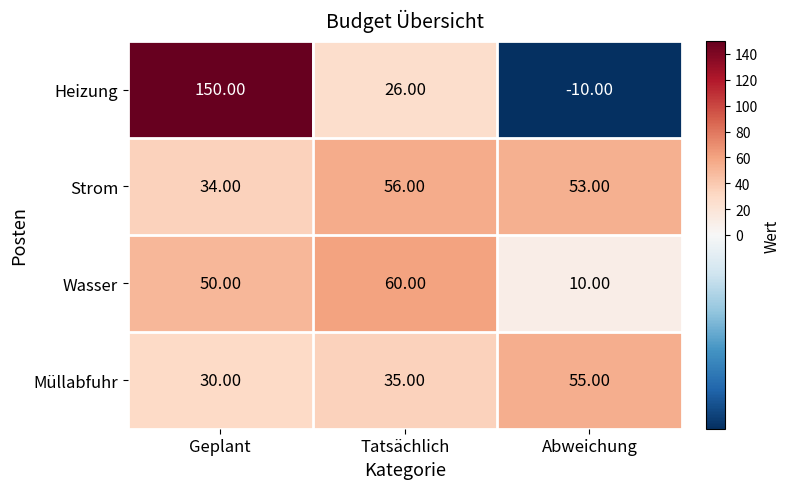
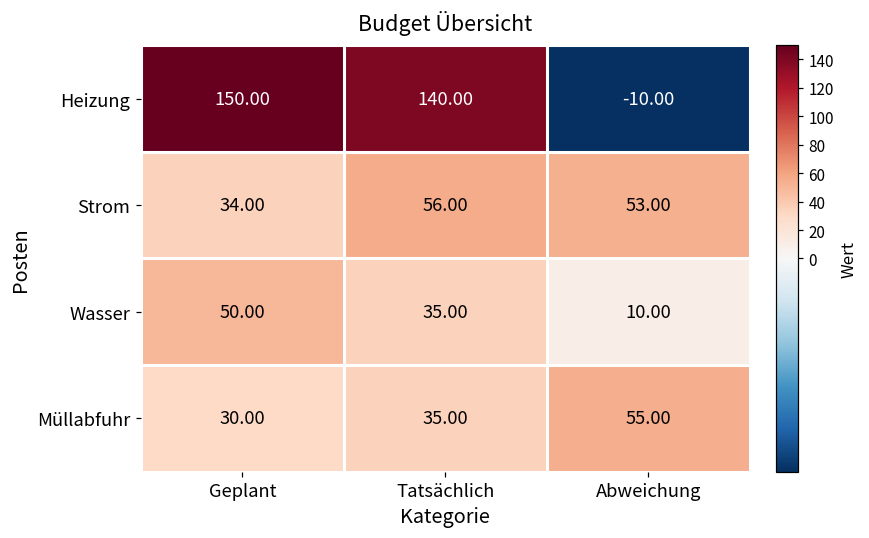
Heizung, Tatsächlich: 26.00 -> 140.00
Wasser, Tatsächlich: 60.00 -> 35.00
